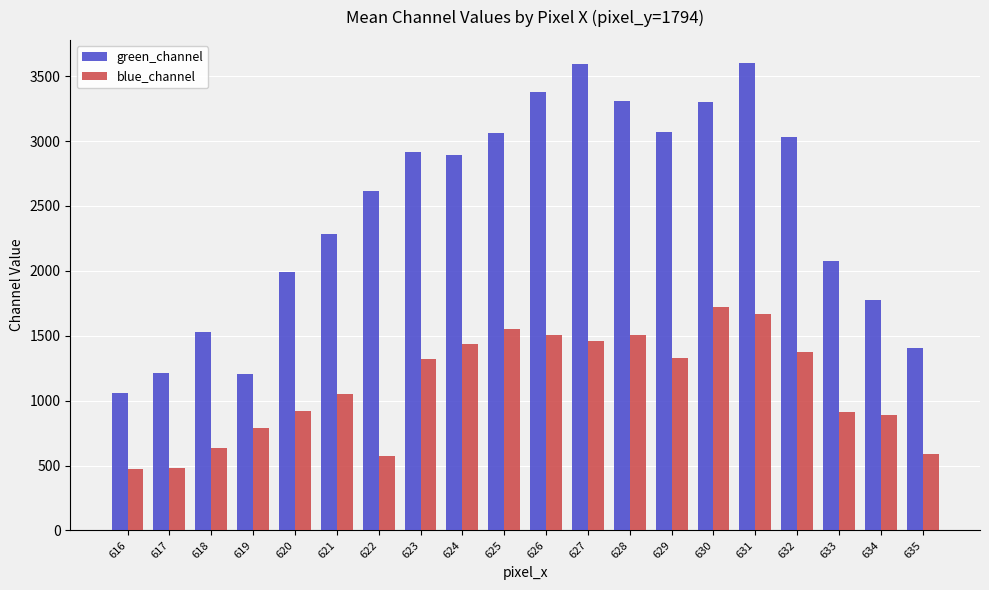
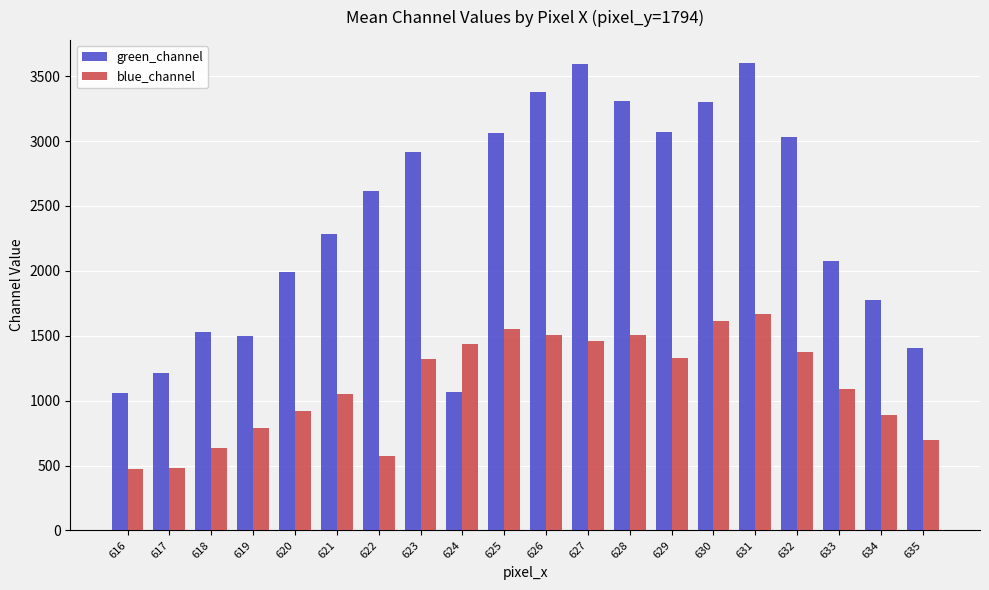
green_channel, 619: 1200 -> 1500
green_channel, 624: 2900 -> 1070
blue_channel, 630: 1720 -> 1610
blue_channel, 633: 910 -> 1090
blue_channel, 635: 590 -> 690
